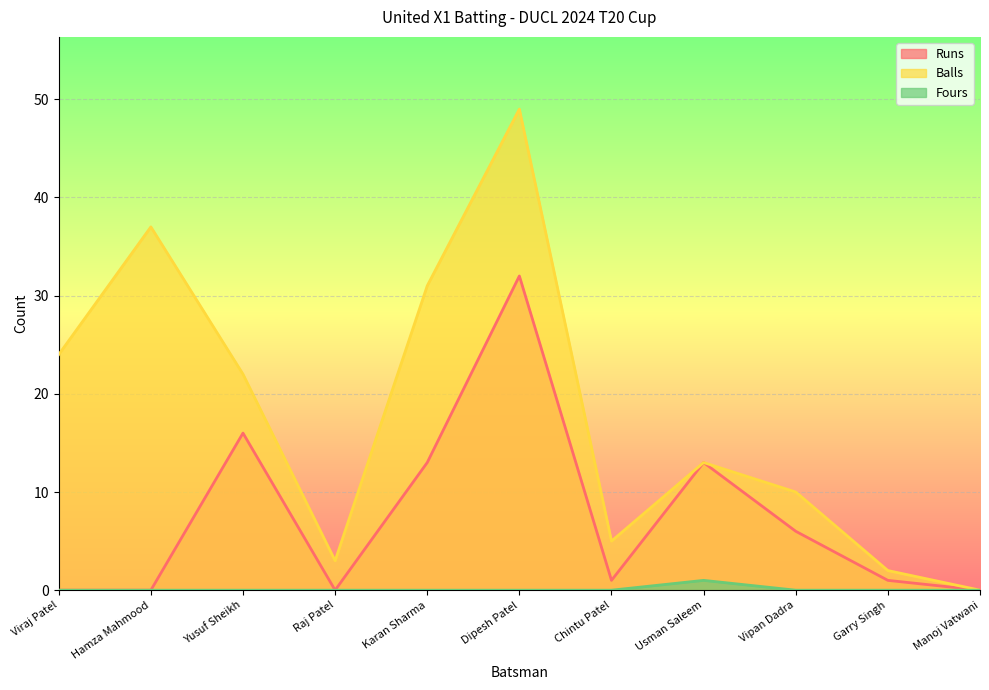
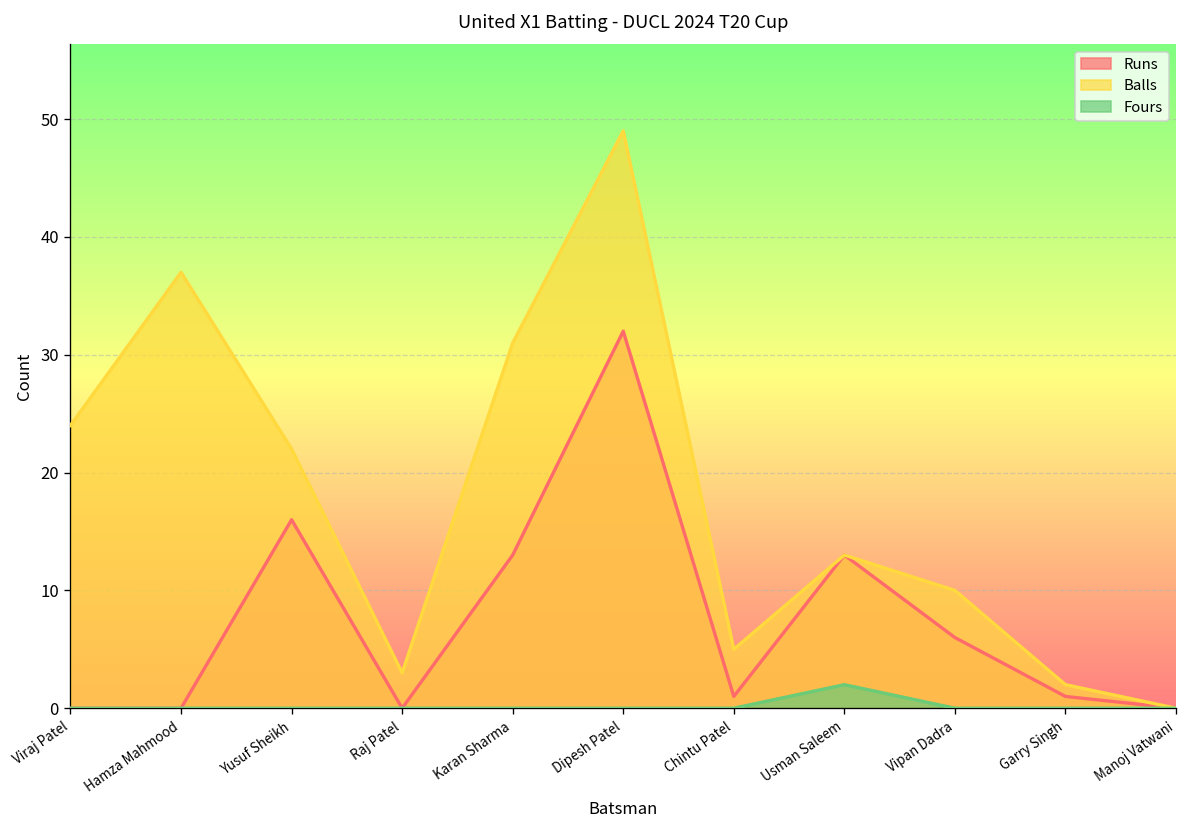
Fours, Usman Saleem: 1 -> 2
